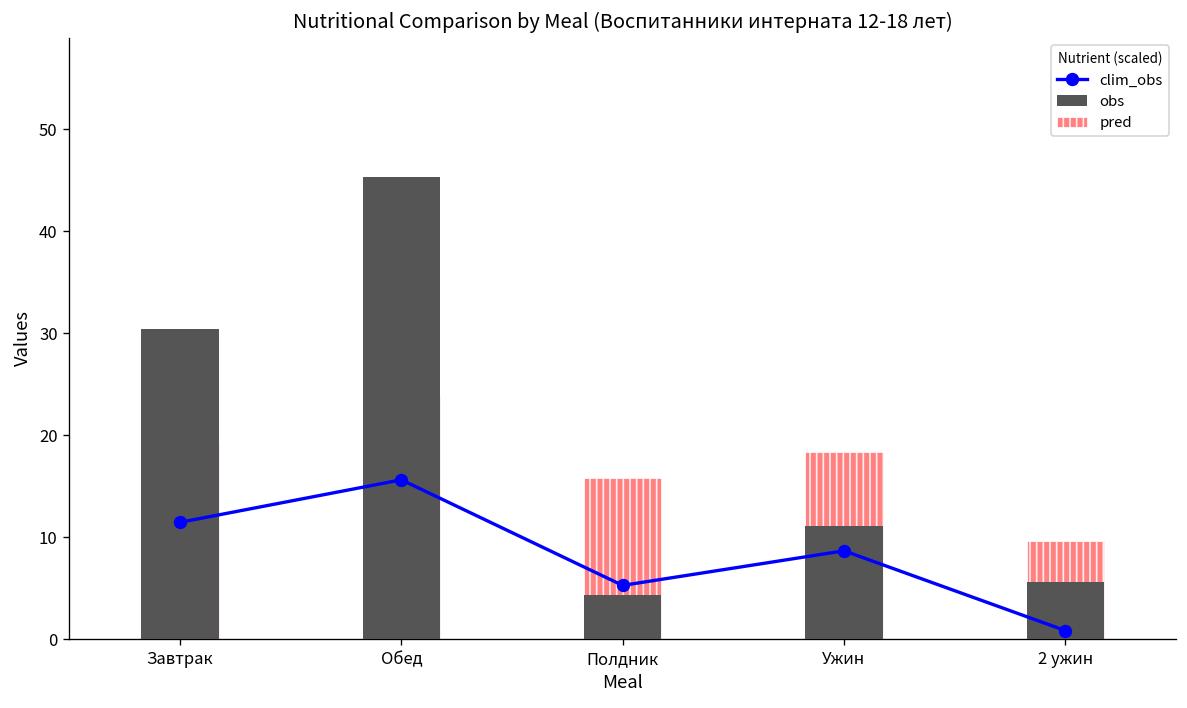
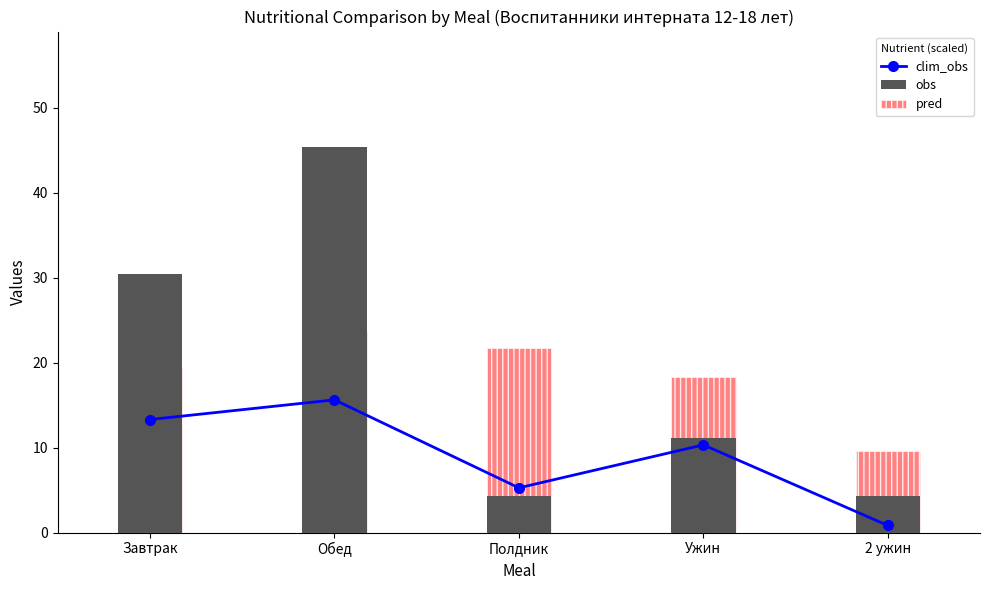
clim_obs, Завтрак: 11 -> 13
pred, Полдник: 16 -> 22
clim_obs, Ужин: 9 -> 10
obs, 2 ужин: 6 -> 4
